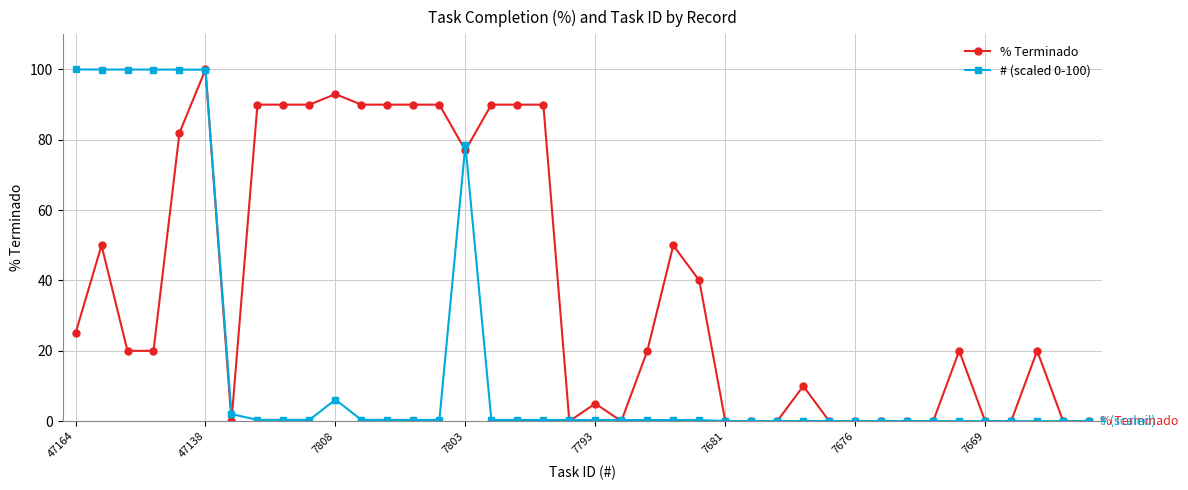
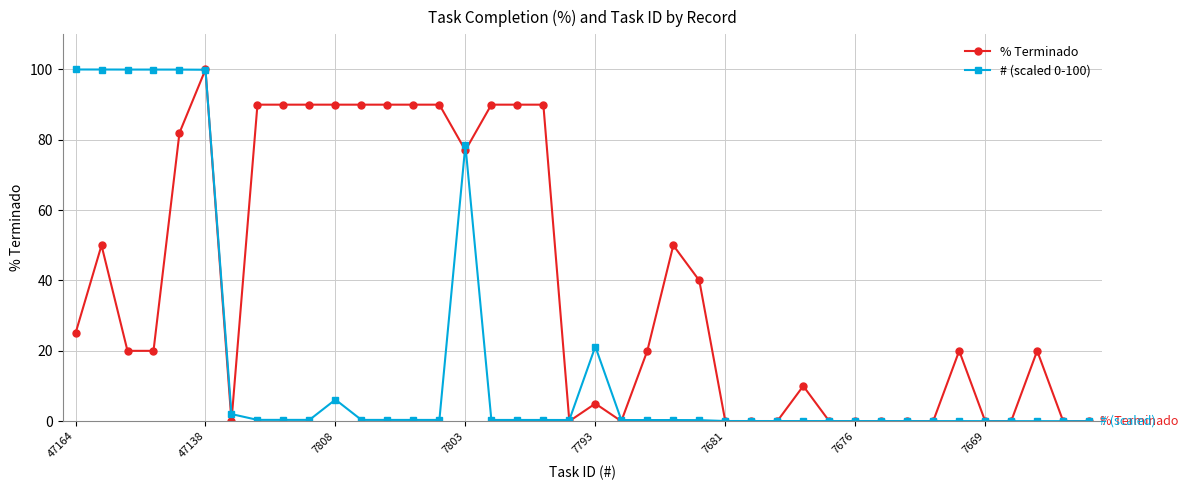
% Terminado, 7808: 93 -> 90
# (scaled 0-100), 7793: 0 -> 21
